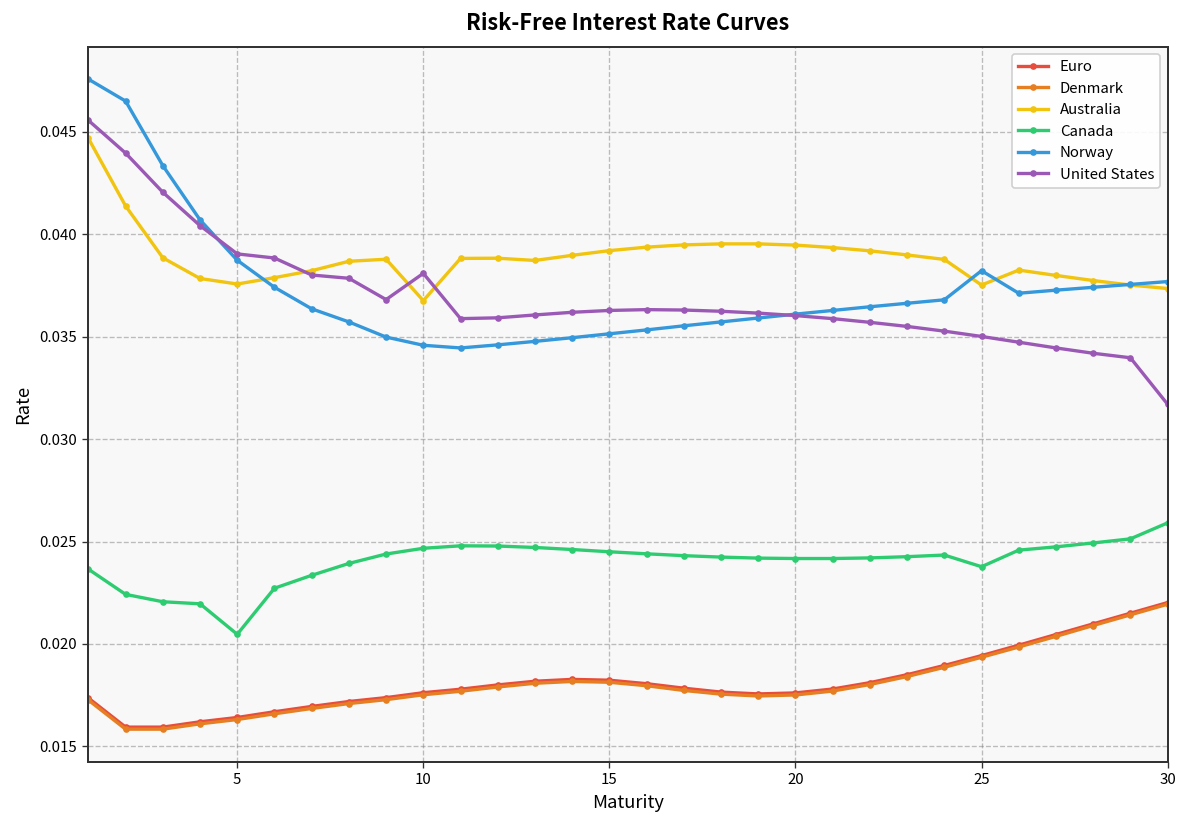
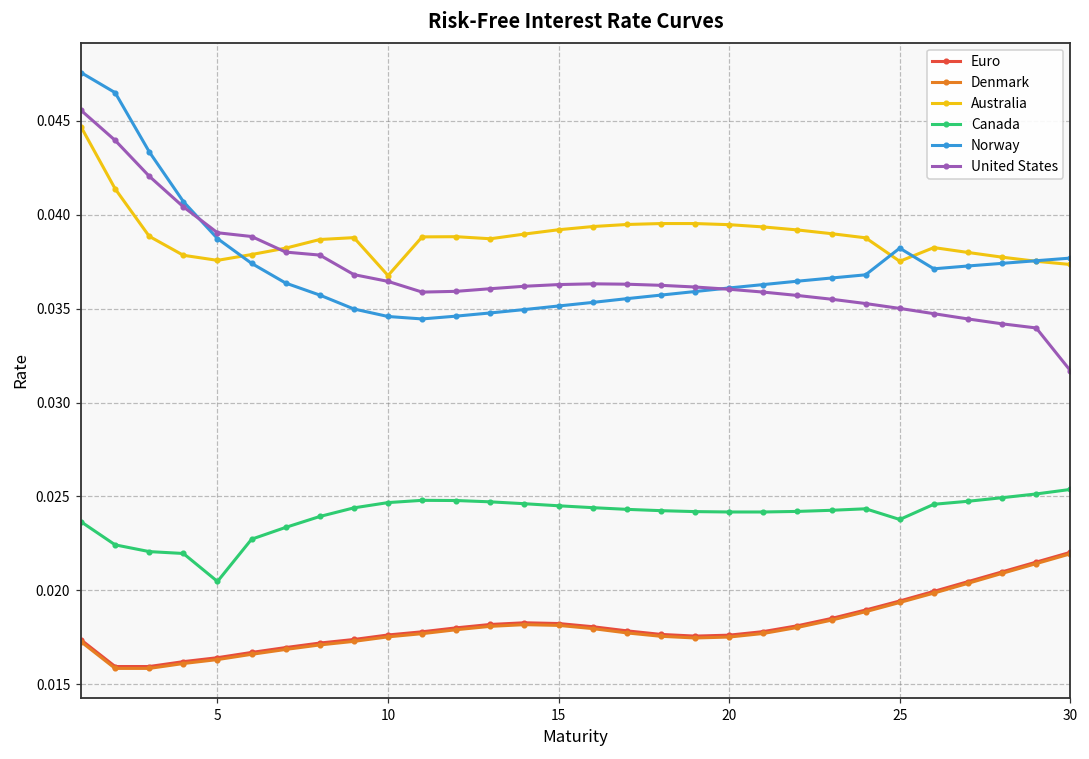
United States, 10: 0.0381 -> 0.0365
Canada, 30: 0.0259 -> 0.0254
